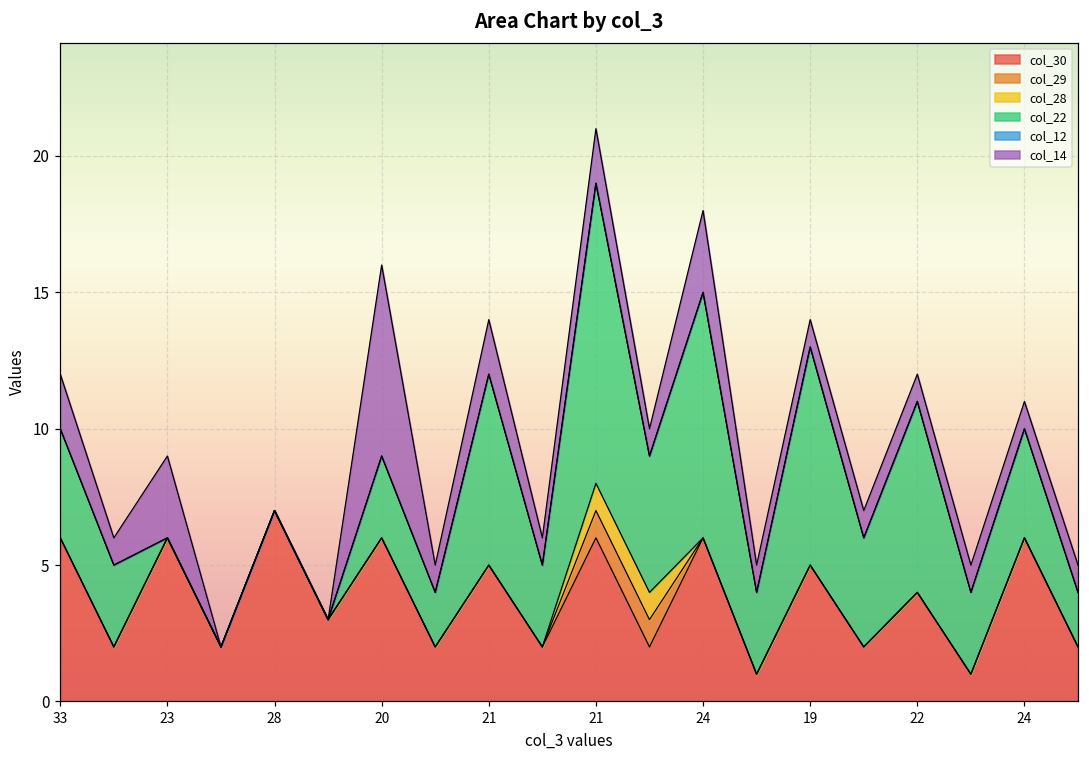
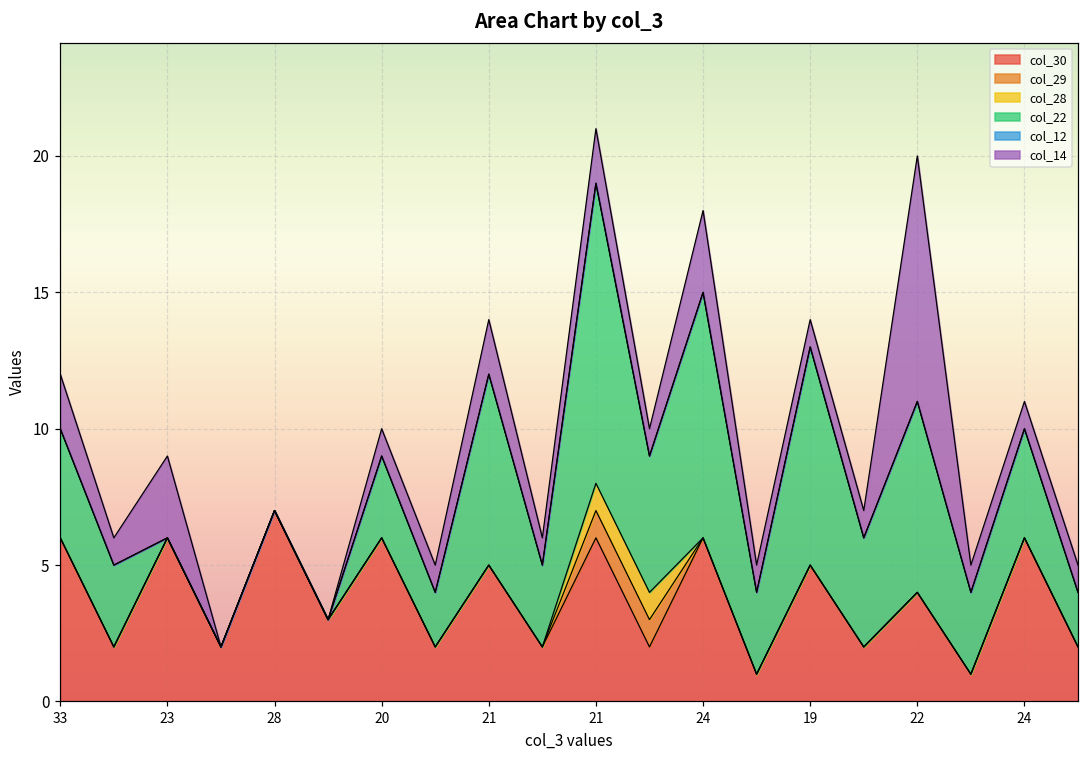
col_14, 20: 7 -> 1
col_14, 22: 1 -> 9
